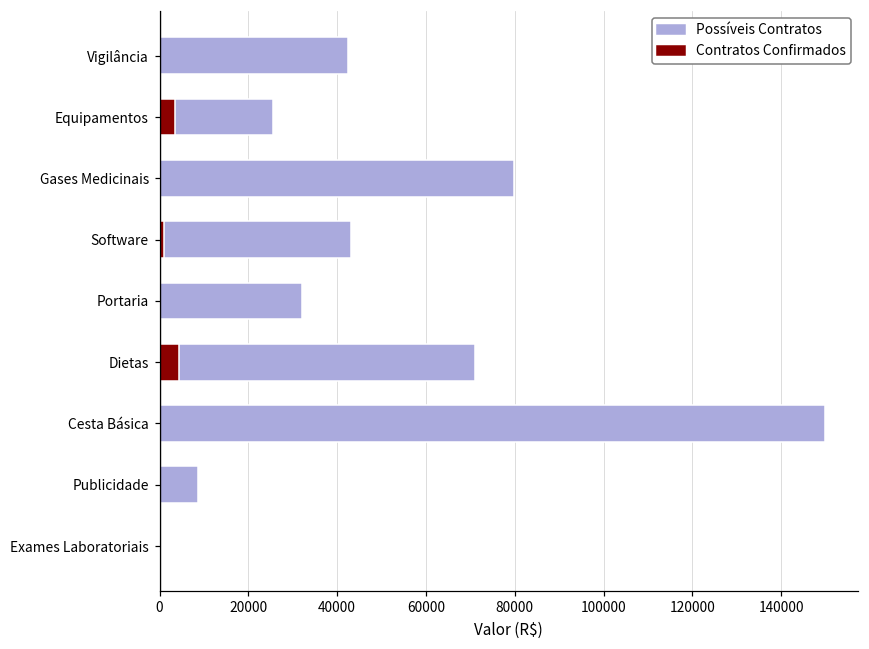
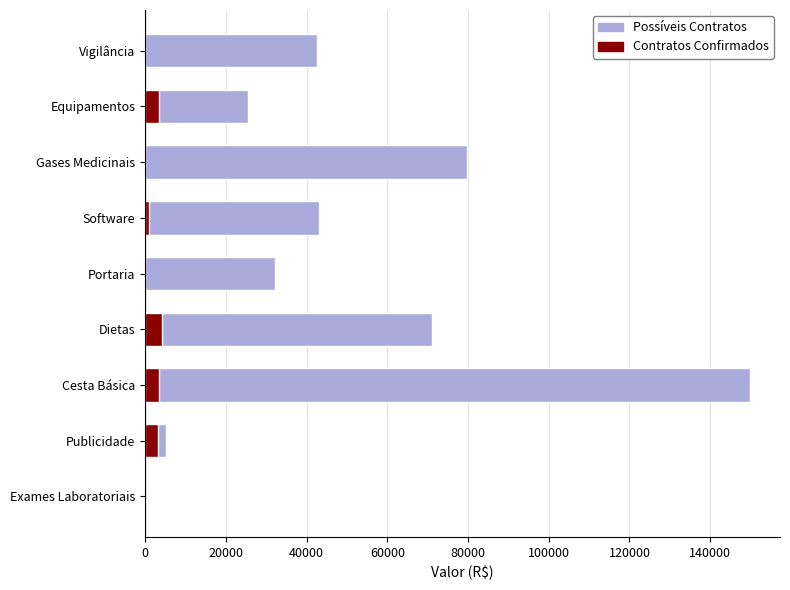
Contratos Confirmados, Cesta Básica: 0 -> 3000
Possíveis Contratos, Publicidade: 9000 -> 5000
Contratos Confirmados, Publicidade: 0 -> 3000
